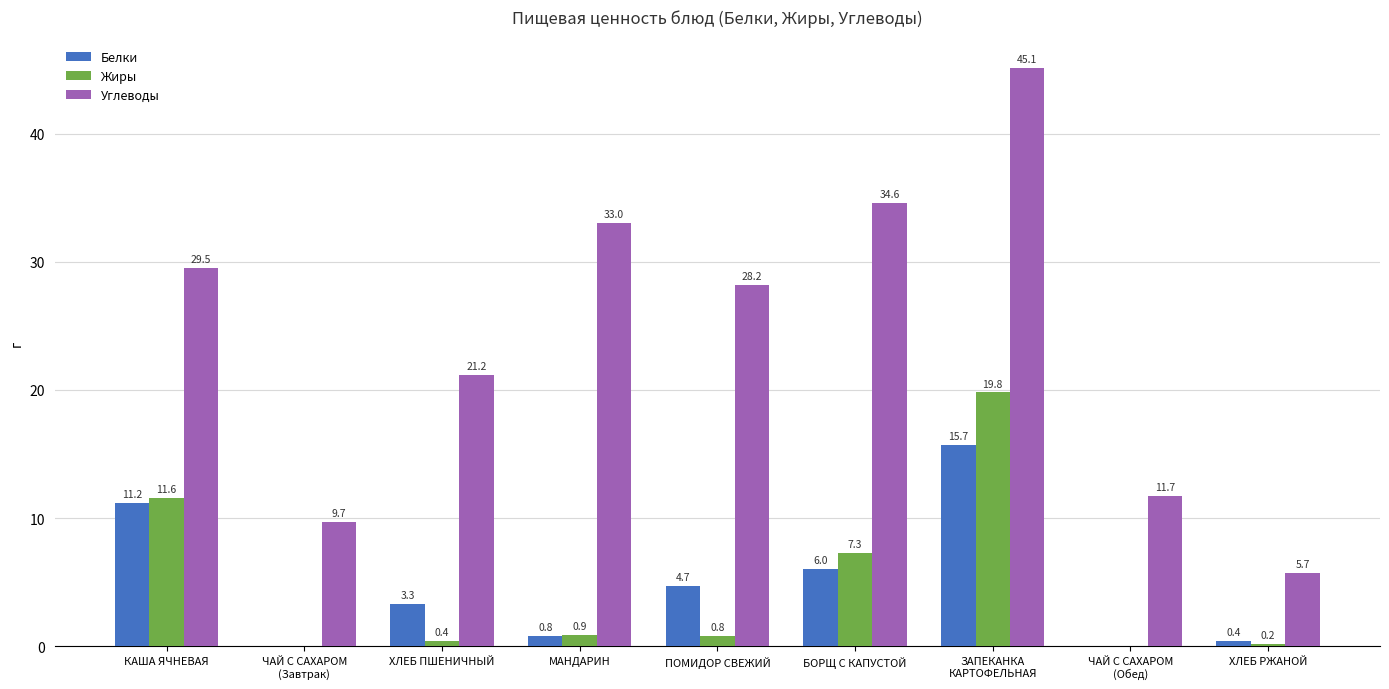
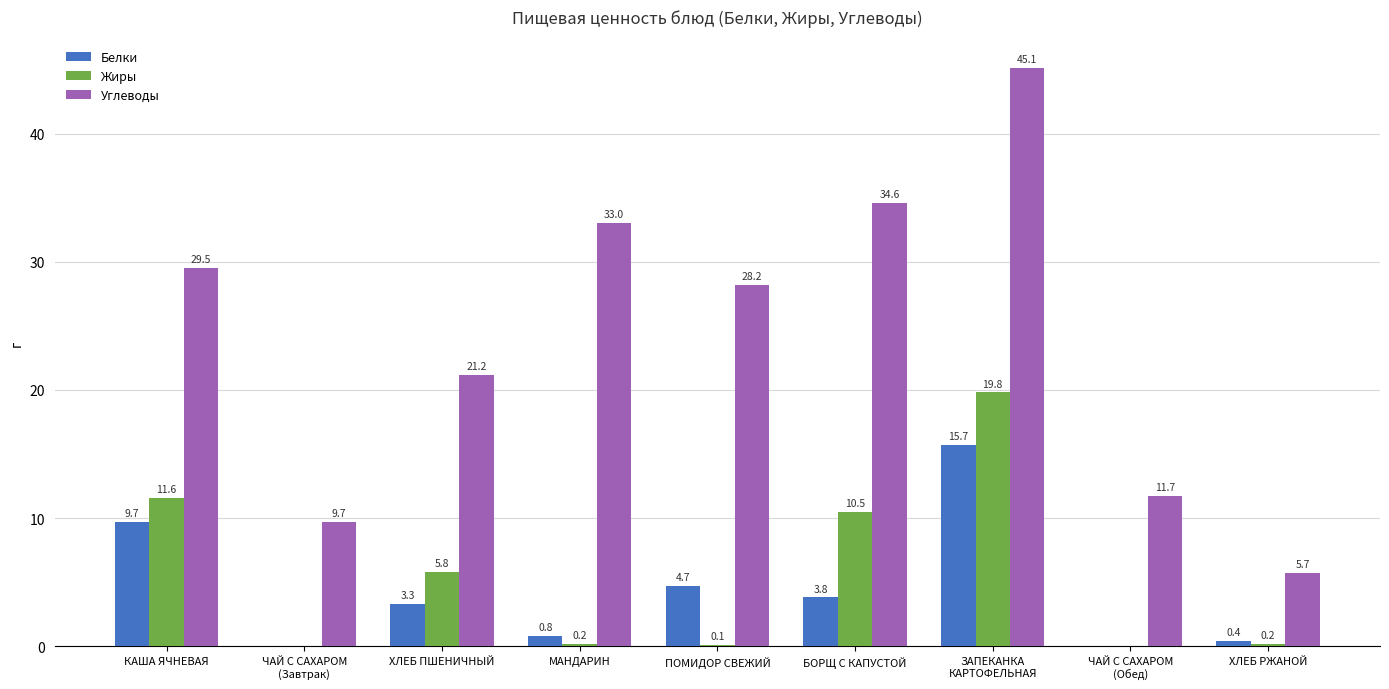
Белки, КАША ЯЧНЕВАЯ: 11.2 -> 9.7
Жиры, ХЛЕБ ПШЕНИЧНЫЙ: 0.4 -> 5.8
Жиры, МАНДАРИН: 0.9 -> 0.2
Жиры, ПОМИДОР СВЕЖИЙ: 0.8 -> 0.1
Белки, БОРЩ С КАПУСТОЙ: 6.0 -> 3.8
Жиры, БОРЩ С КАПУСТОЙ: 7.3 -> 10.5
